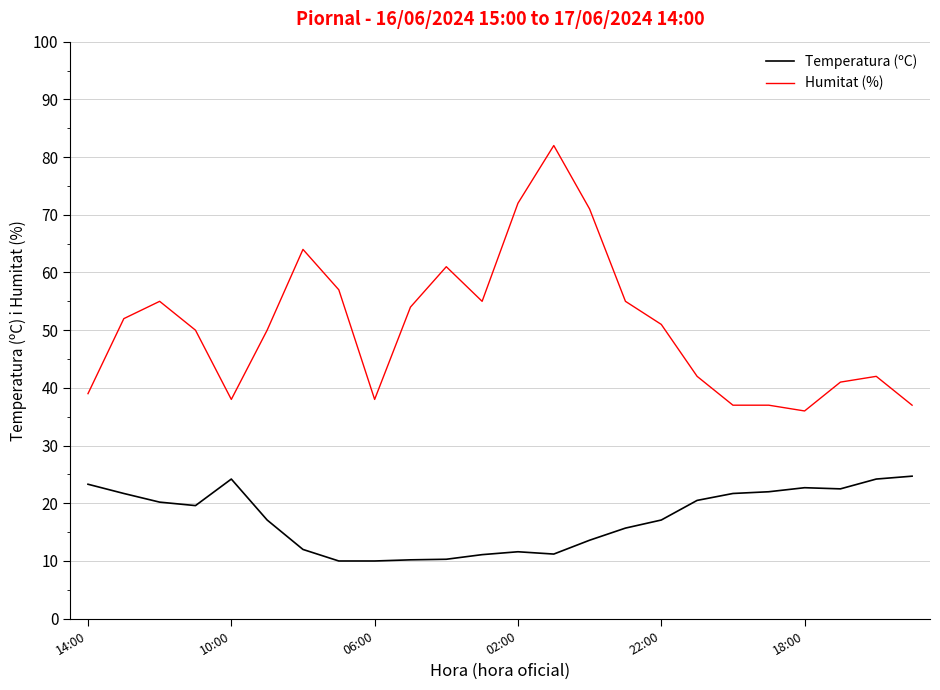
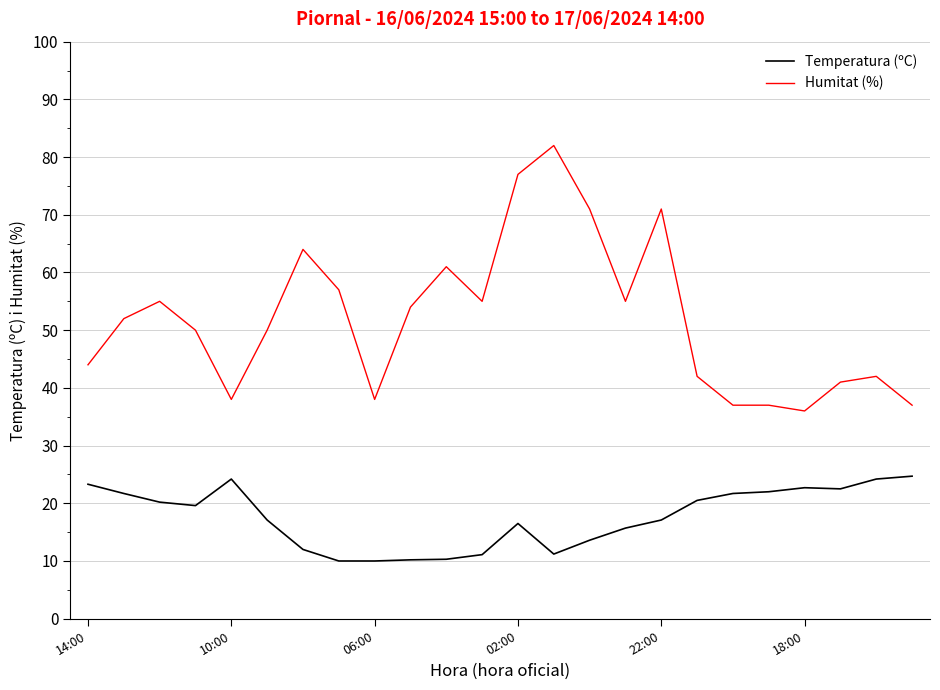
Humitat (%), 14:00: 39 -> 44
Temperatura (ºC), 02:00: 12 -> 17
Humitat (%), 02:00: 72 -> 77
Humitat (%), 22:00: 51 -> 71
